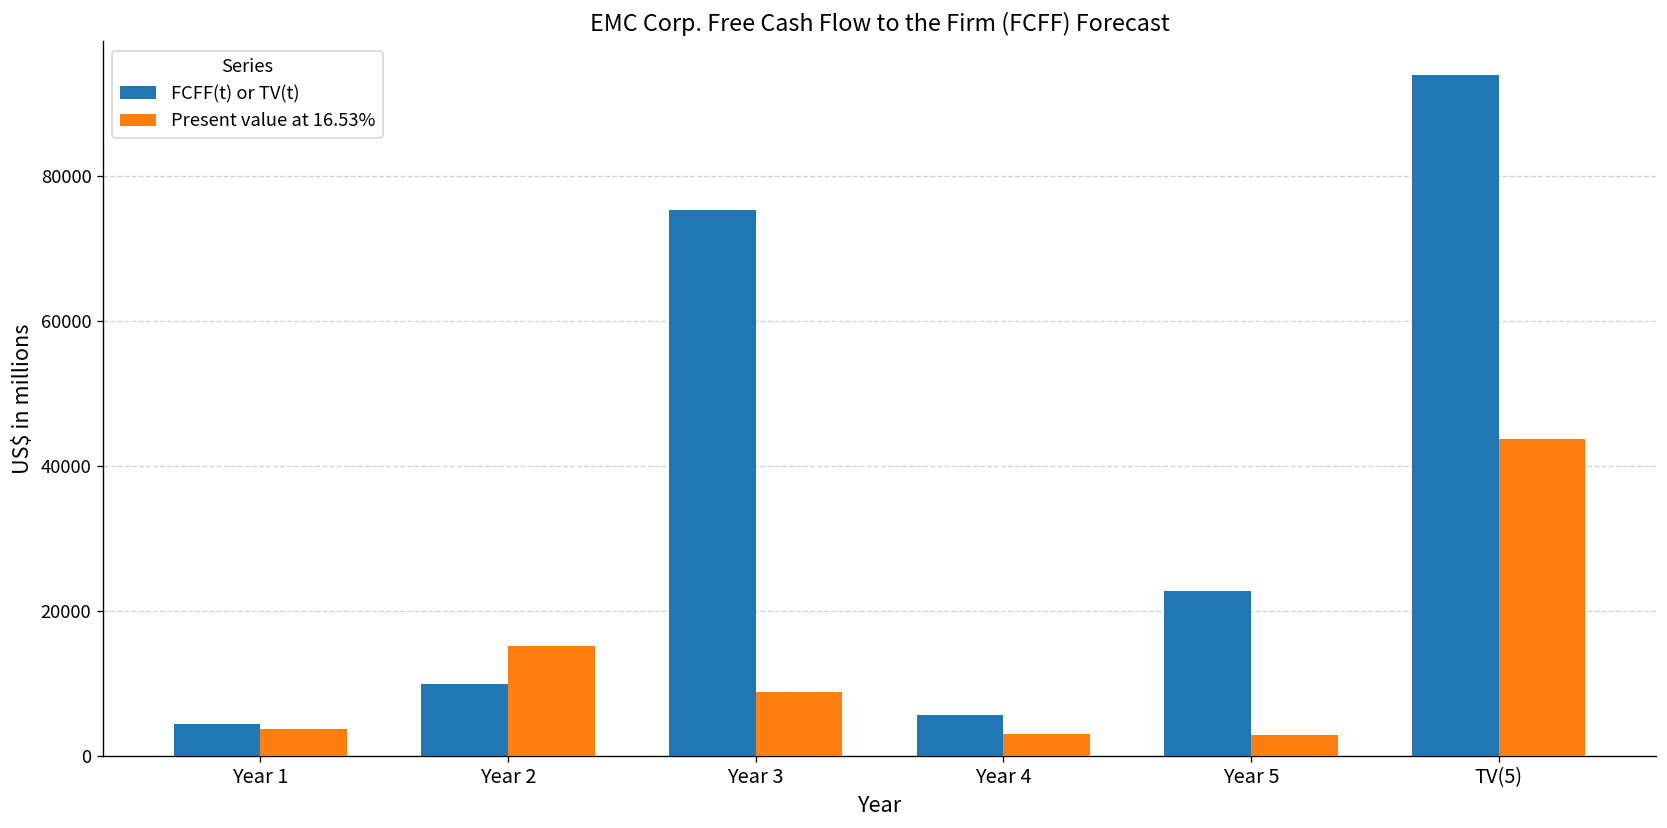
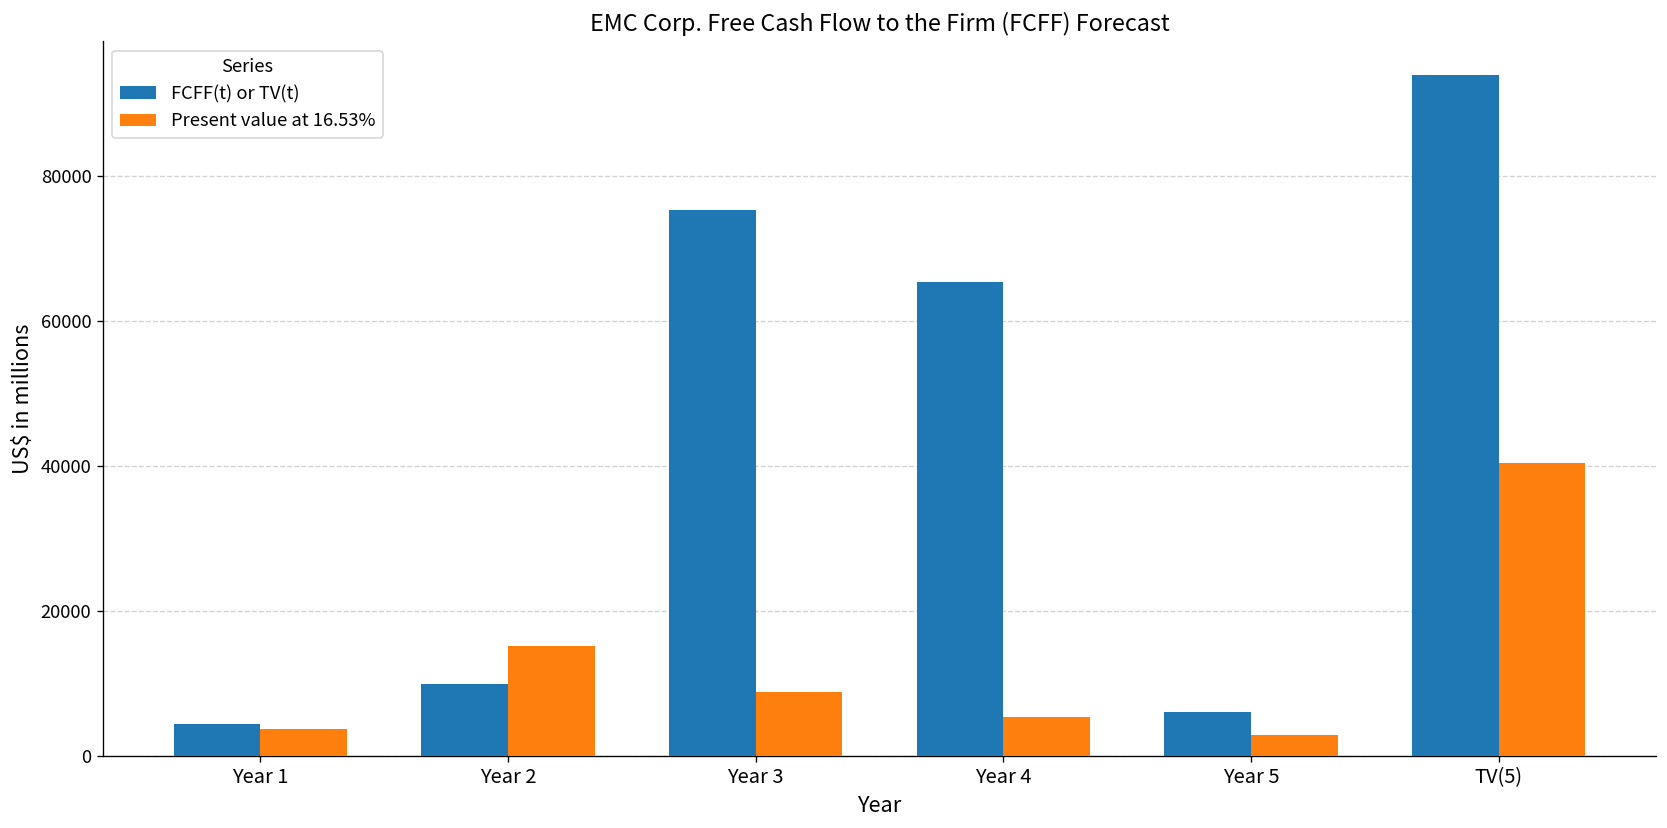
FCFF(t) or TV(t), Year 4: 6000 -> 65000
Present value at 16.53%, Year 4: 3000 -> 5000
FCFF(t) or TV(t), Year 5: 23000 -> 6000
Present value at 16.53%, TV(5): 44000 -> 40000
